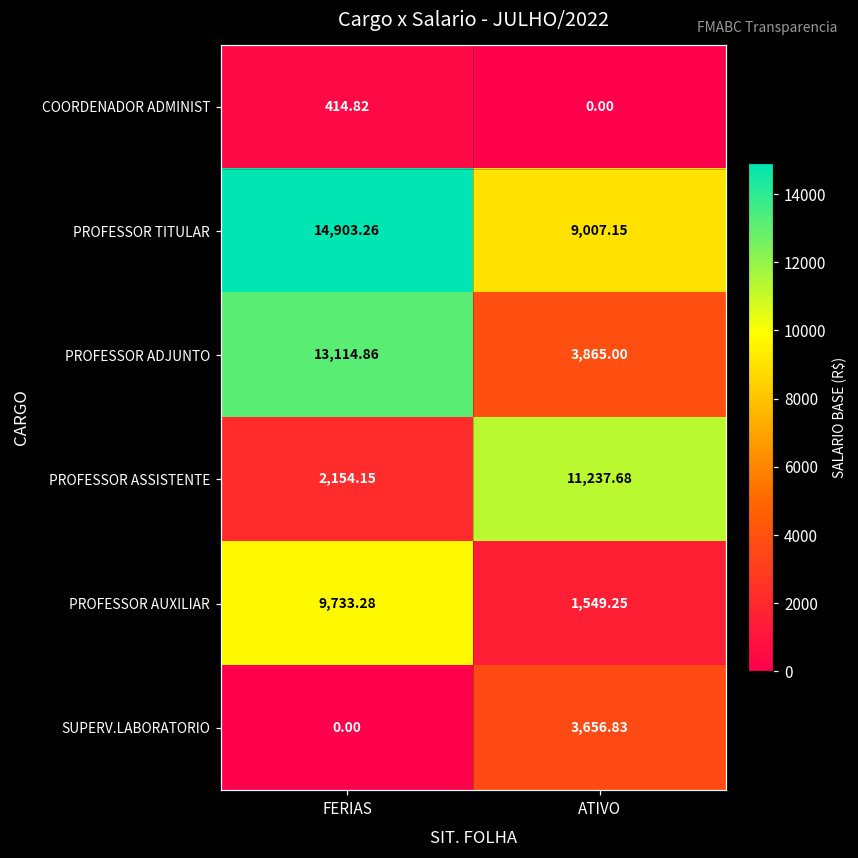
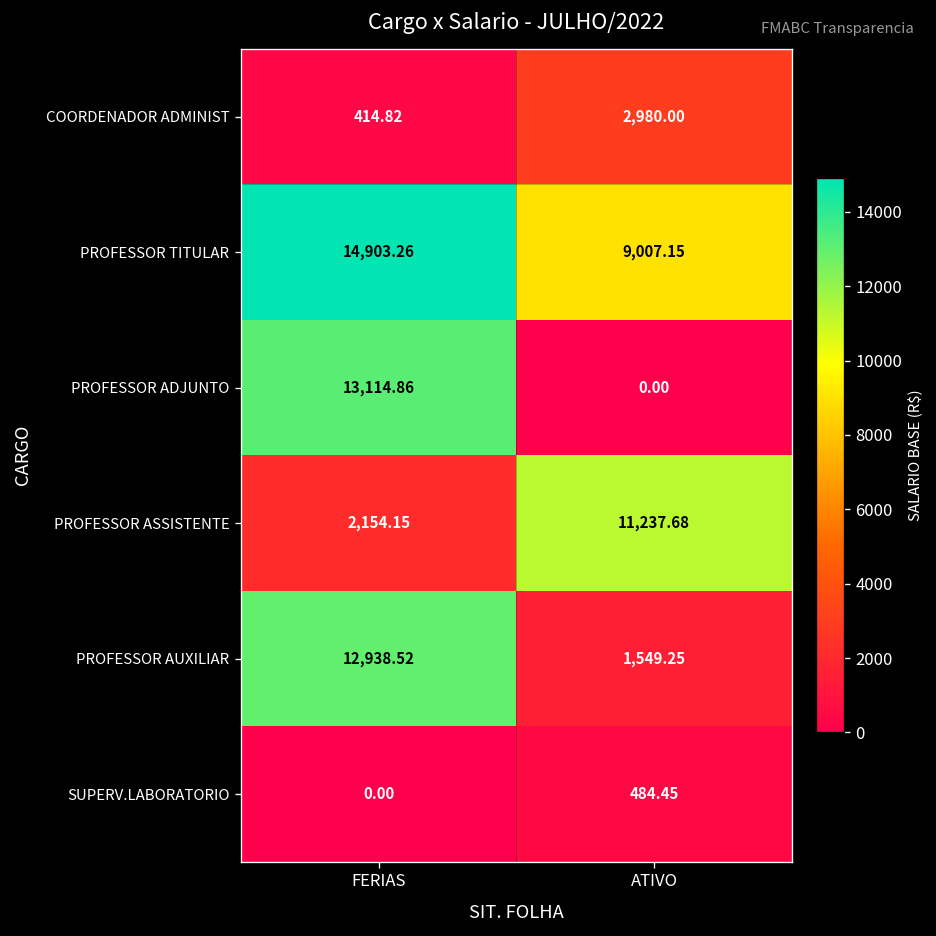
COORDENADOR ADMINIST, ATIVO: 0.00 -> 2,980.00
PROFESSOR ADJUNTO, ATIVO: 3,865.00 -> 0.00
PROFESSOR AUXILIAR, FERIAS: 9,733.28 -> 12,938.52
SUPERV.LABORATORIO, ATIVO: 3,656.83 -> 484.45
